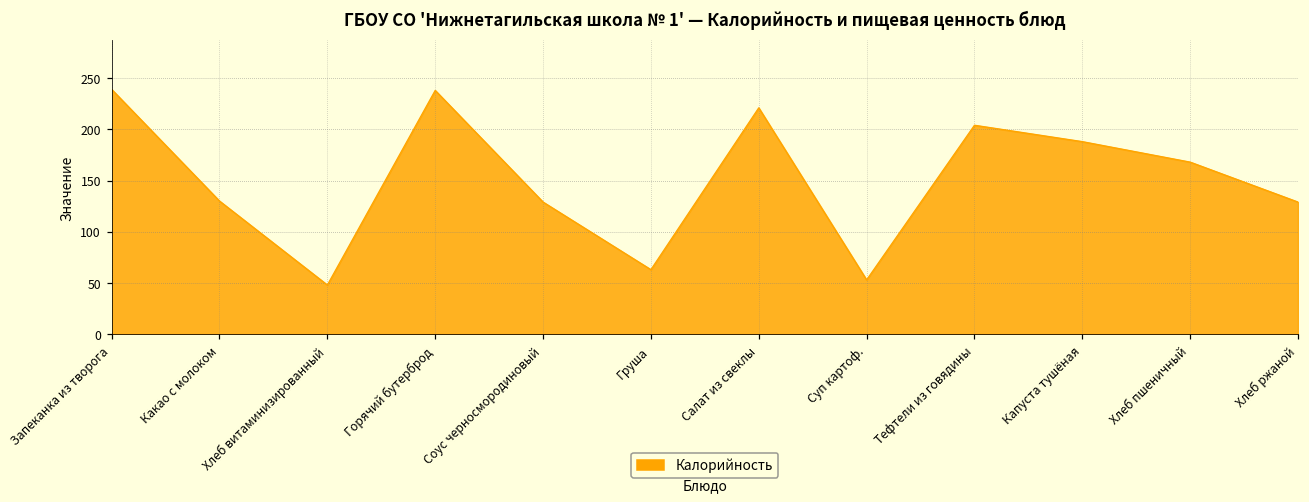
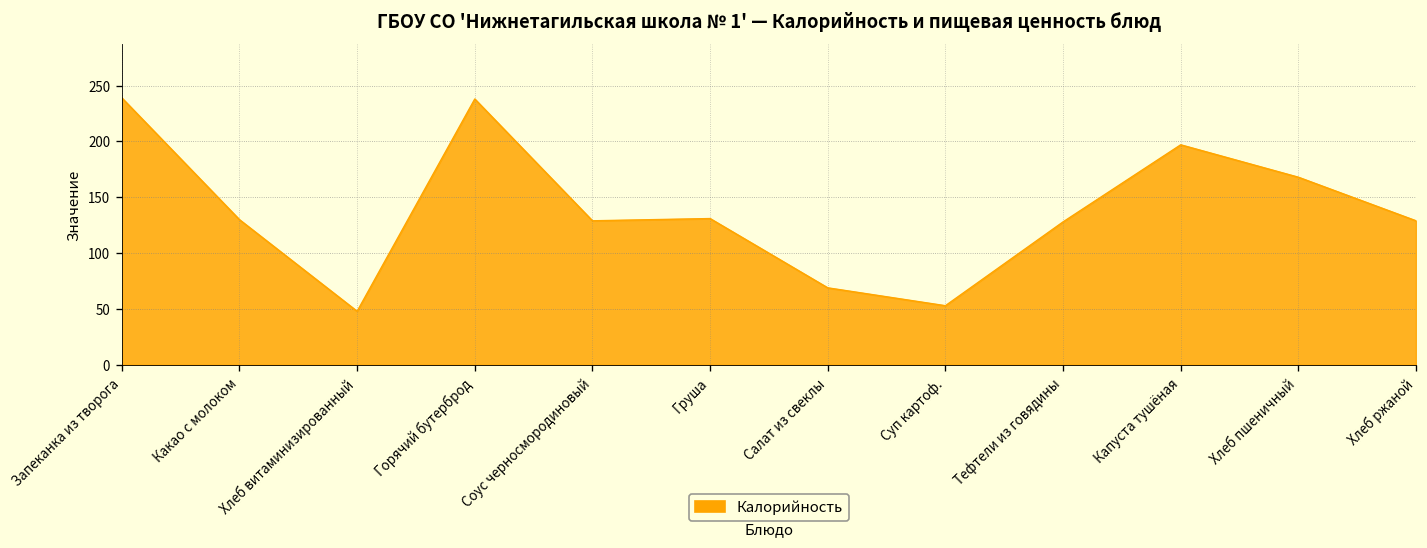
Груша: 60 -> 130
Салат из свеклы: 220 -> 70
Тефтели из говядины: 200 -> 130
Капуста тушёная: 190 -> 200
